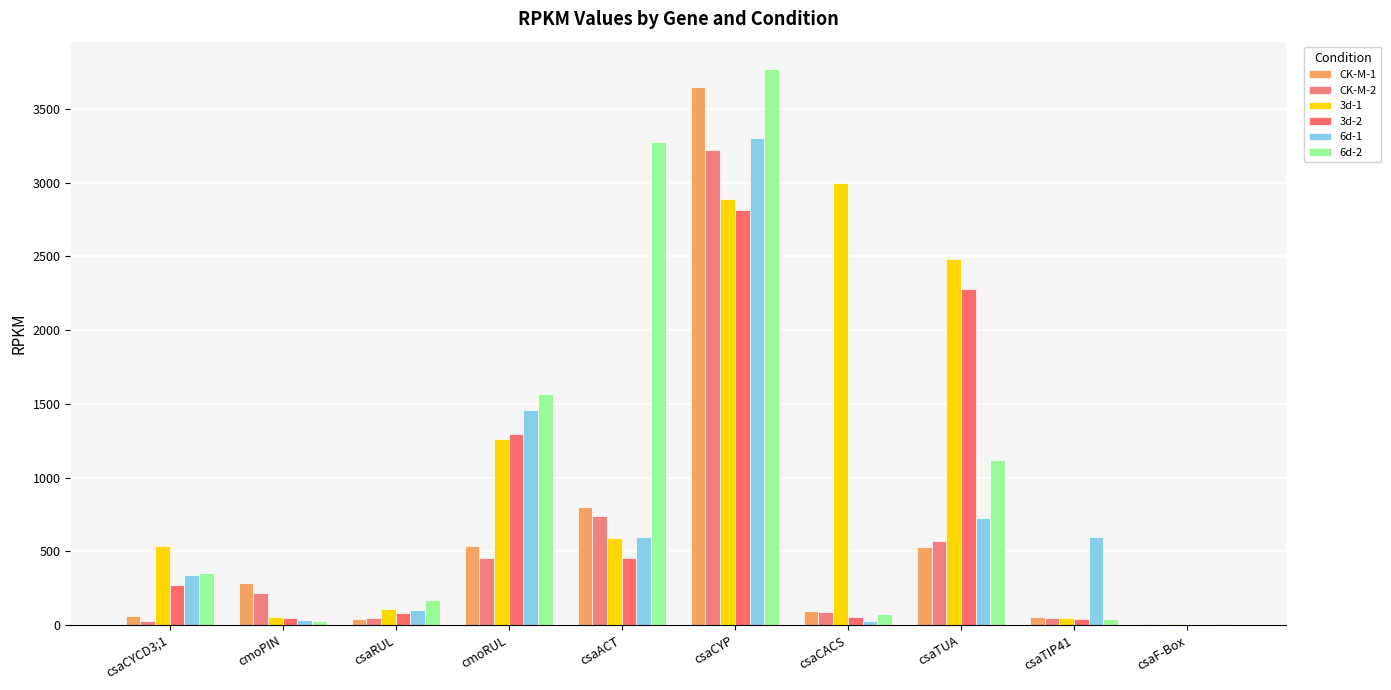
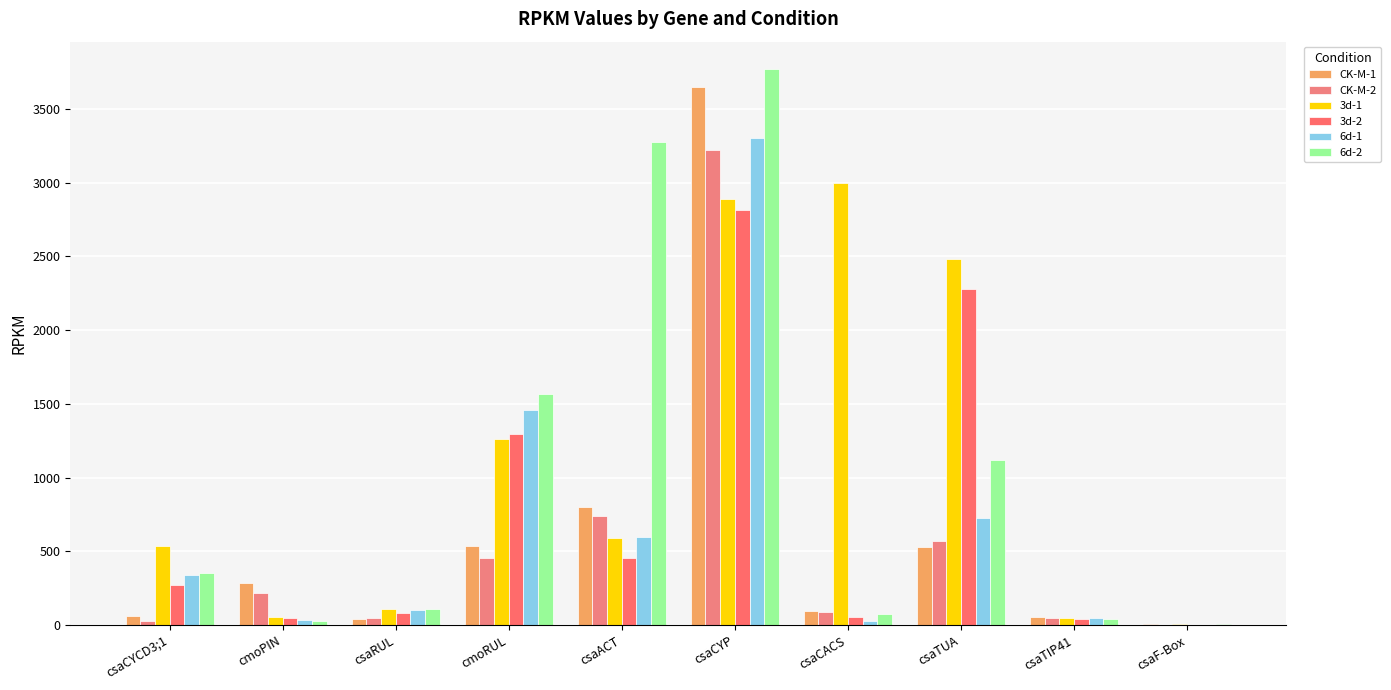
6d-2, csaRUL: 170 -> 110
6d-1, csaTIP41: 590 -> 50
